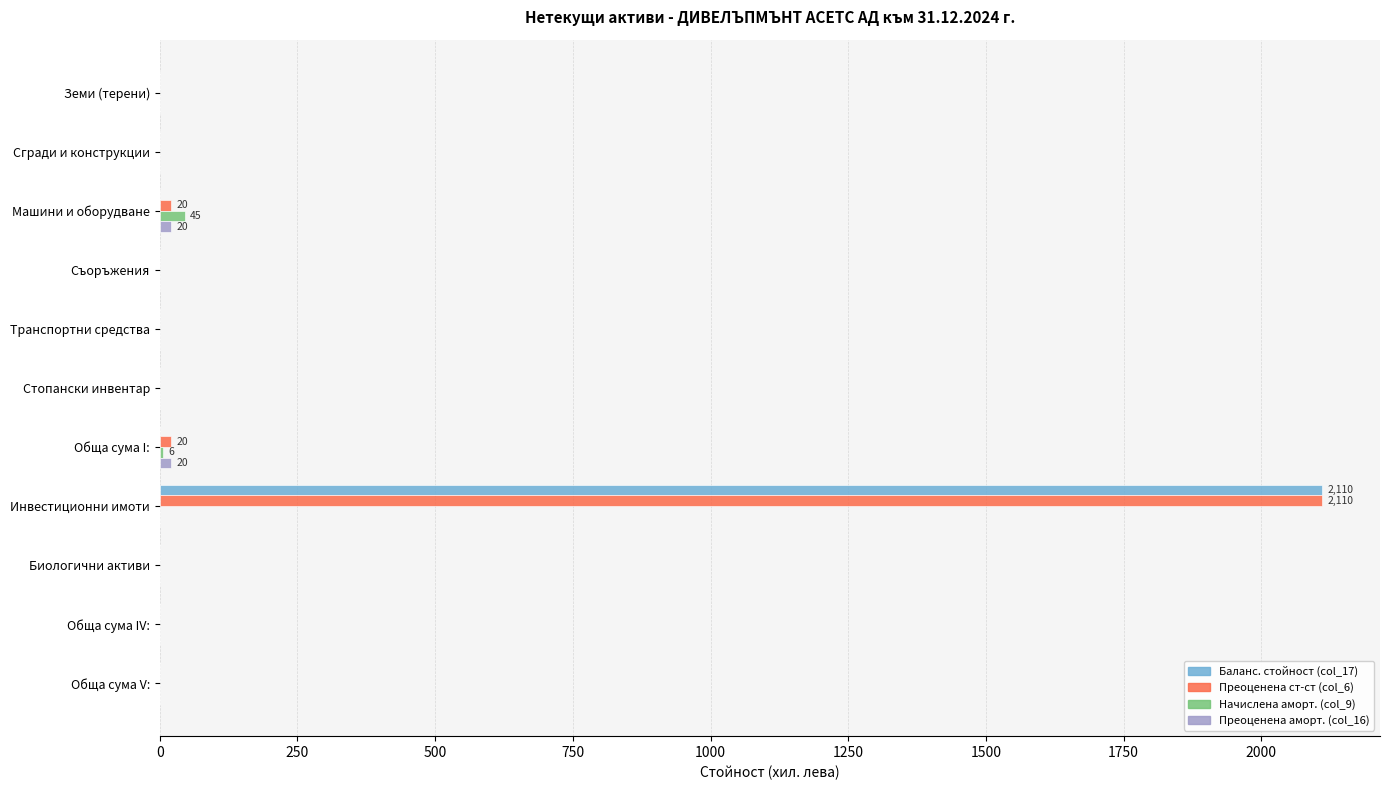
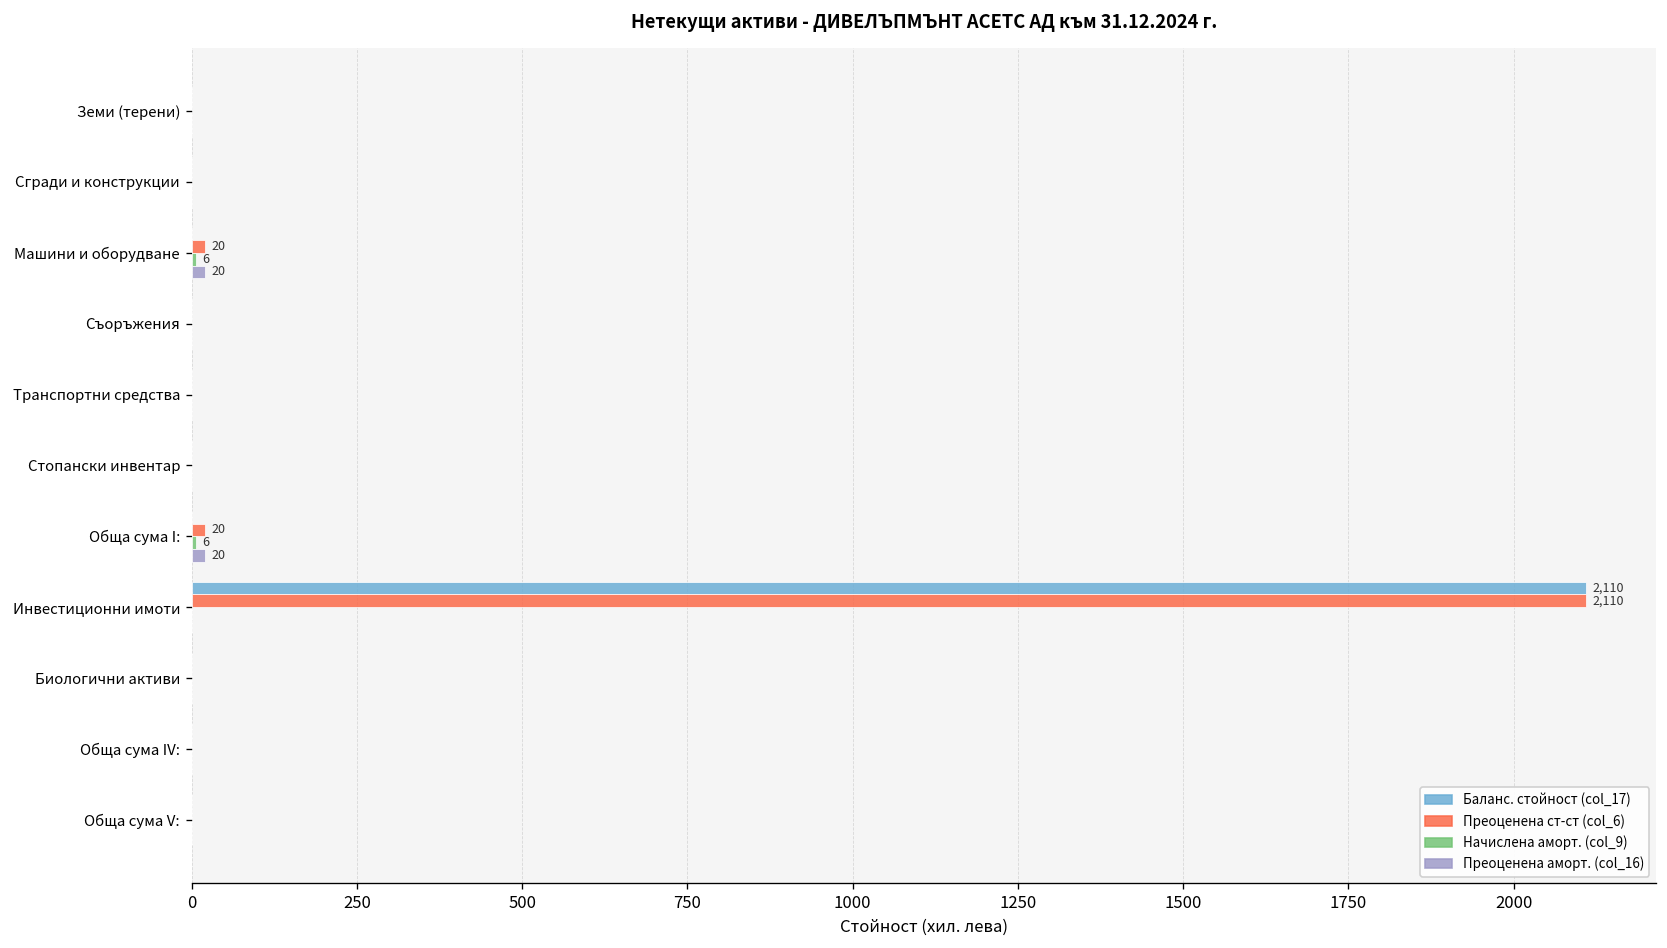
Начислена аморт. (col_9), Машини и оборудване: 45 -> 6
